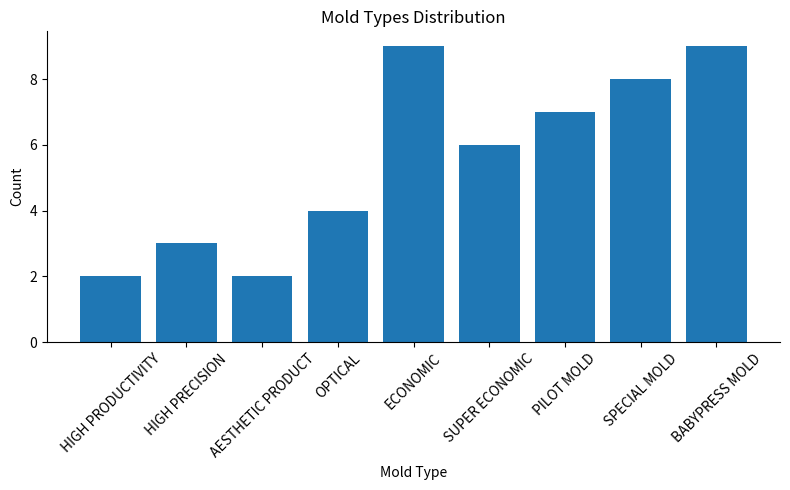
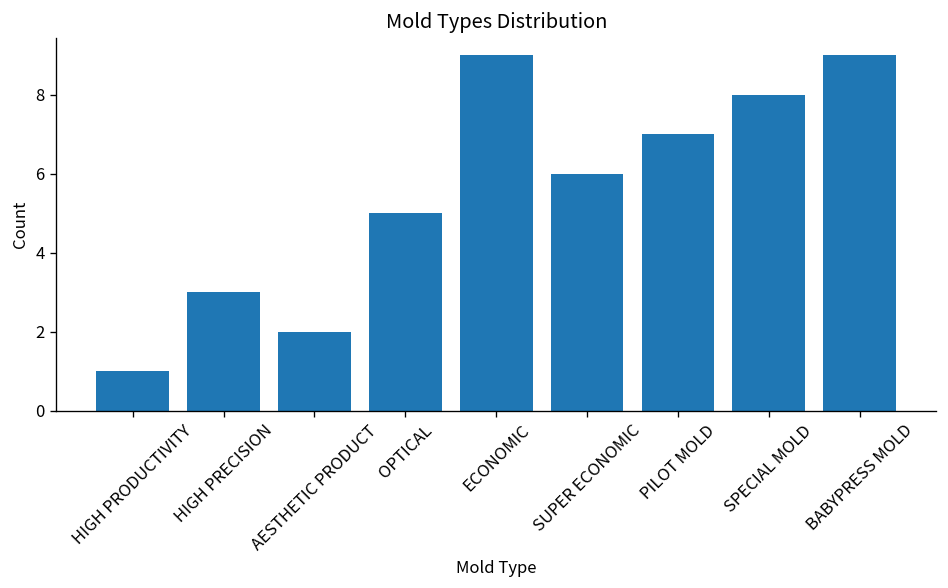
HIGH PRODUCTIVITY: 2 -> 1
OPTICAL: 4 -> 5
